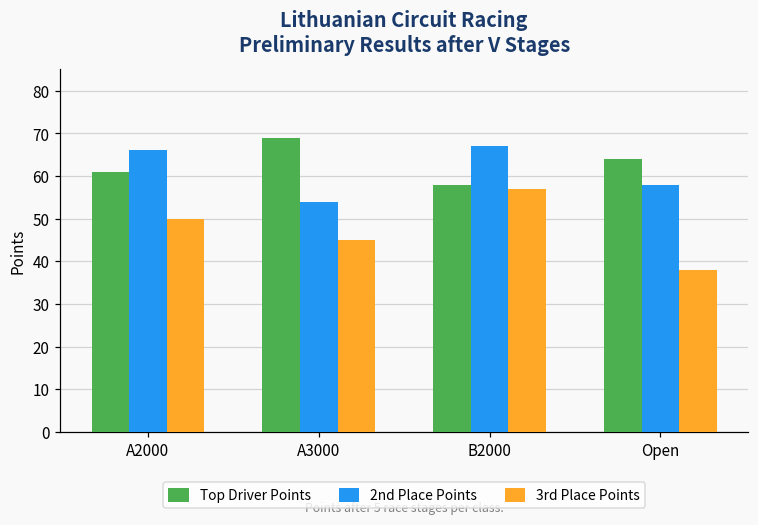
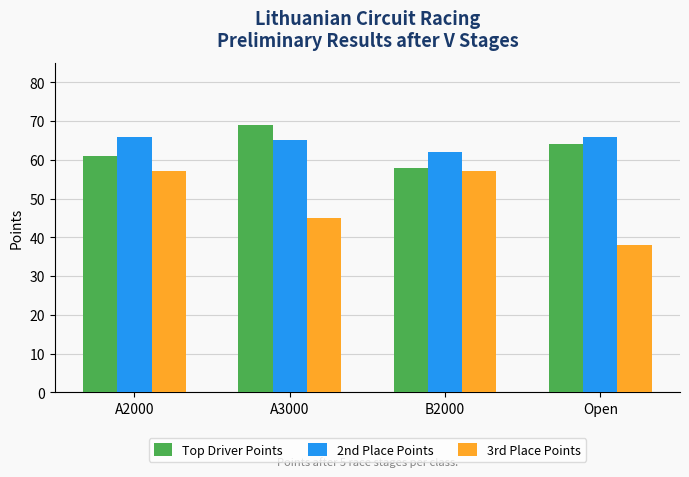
3rd Place Points, A2000: 50 -> 57
2nd Place Points, A3000: 54 -> 65
2nd Place Points, B2000: 67 -> 62
2nd Place Points, Open: 58 -> 66
